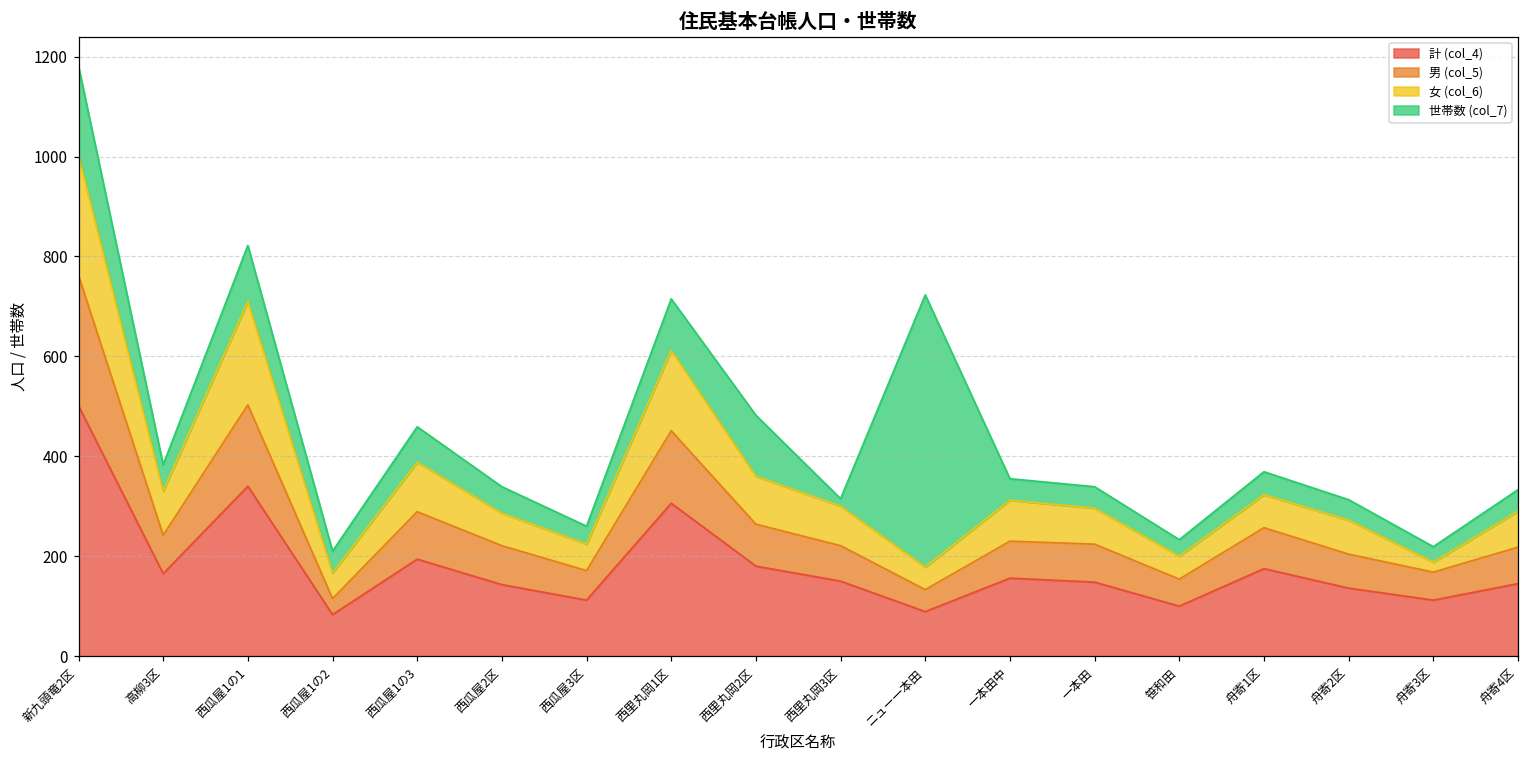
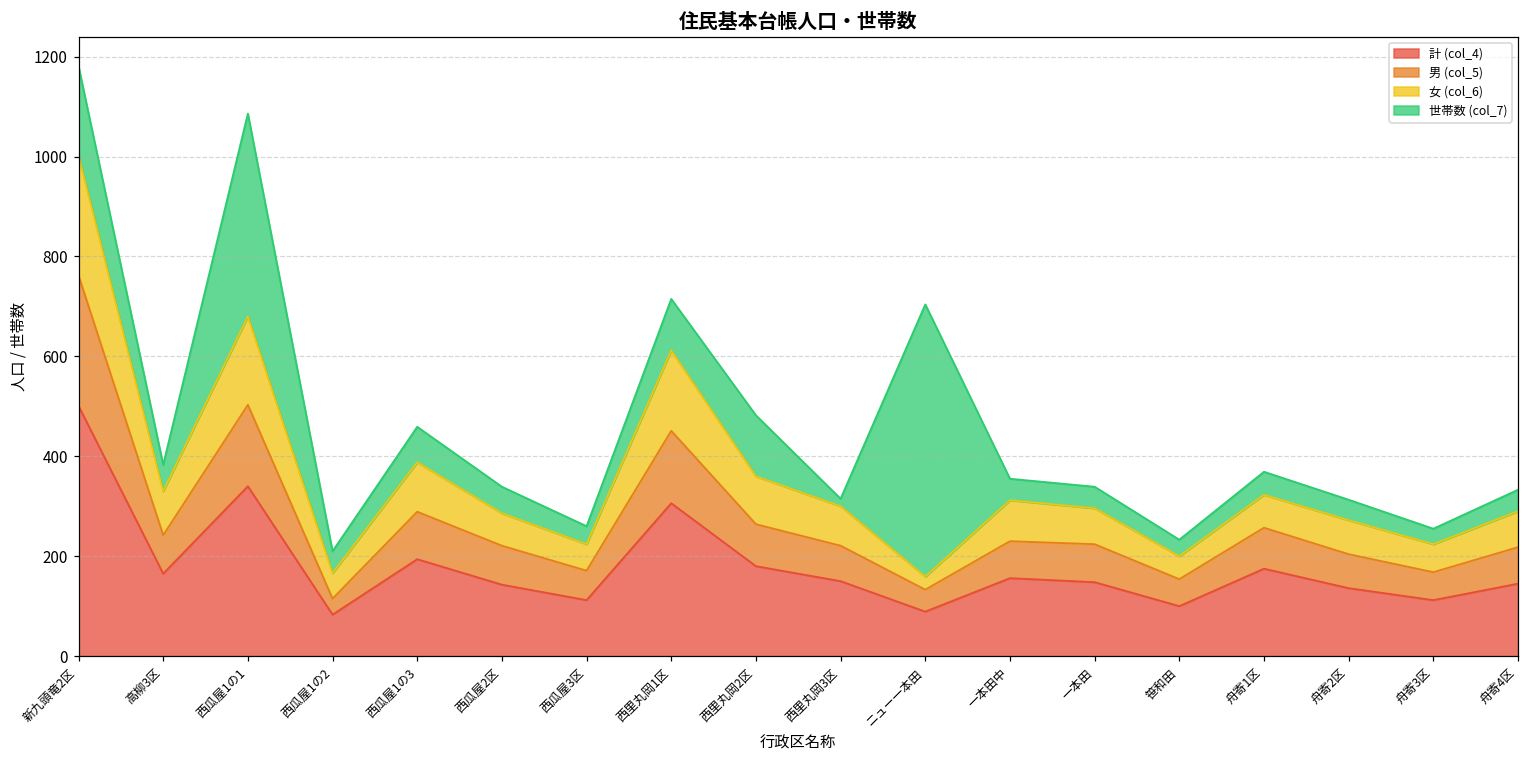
女 (col_6), 西瓜屋1の1: 210 -> 180
世帯数 (col_7), 西瓜屋1の1: 110 -> 410
女 (col_6), ニュー一本田: 50 -> 30
女 (col_6), 舟寄3区: 20 -> 60
